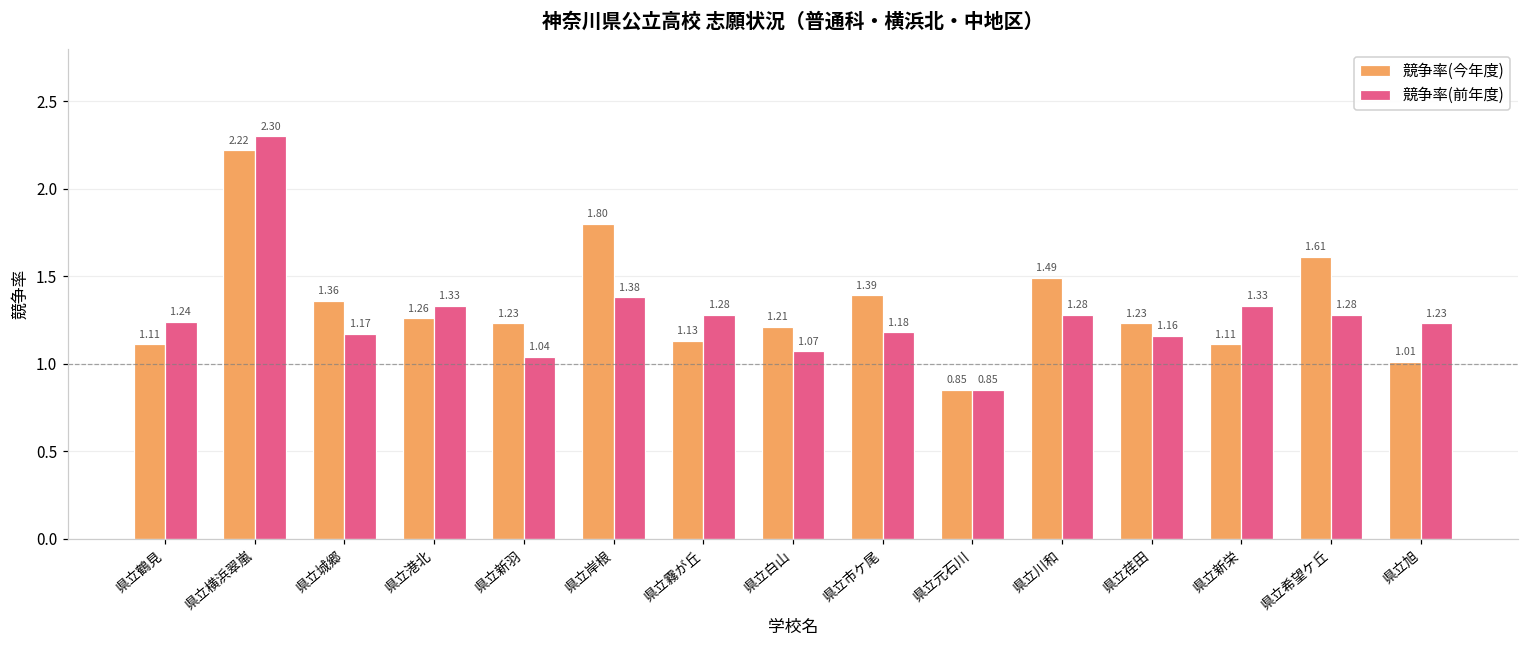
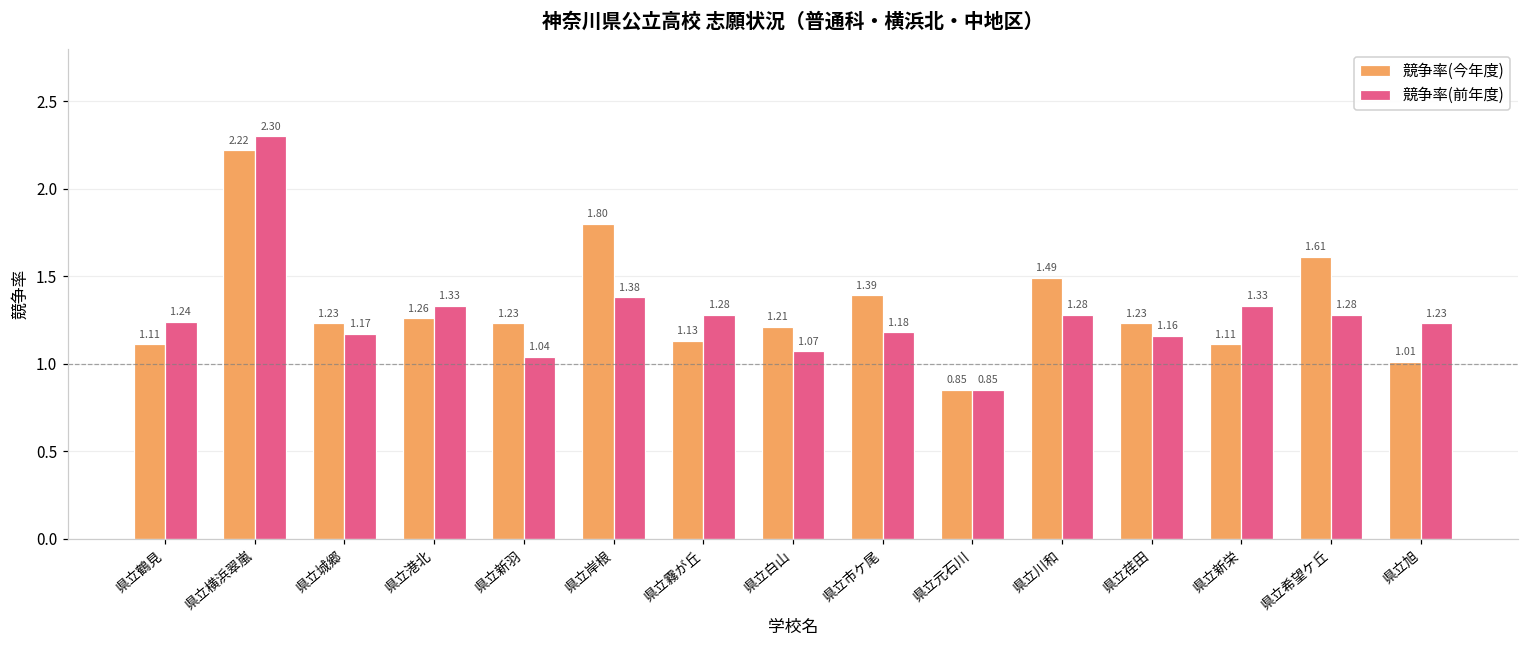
競争率(今年度), 県立城郷: 1.36 -> 1.23
